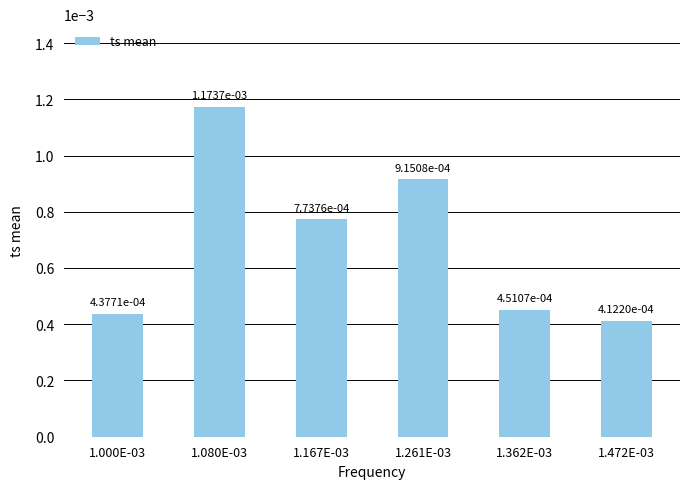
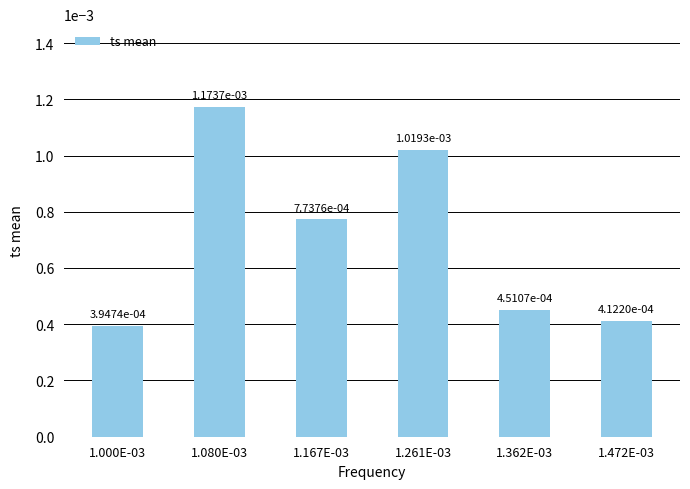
1.000E-03: 4.3771e-04 -> 3.9474e-04
1.261E-03: 9.1508e-04 -> 1.0193e-03
